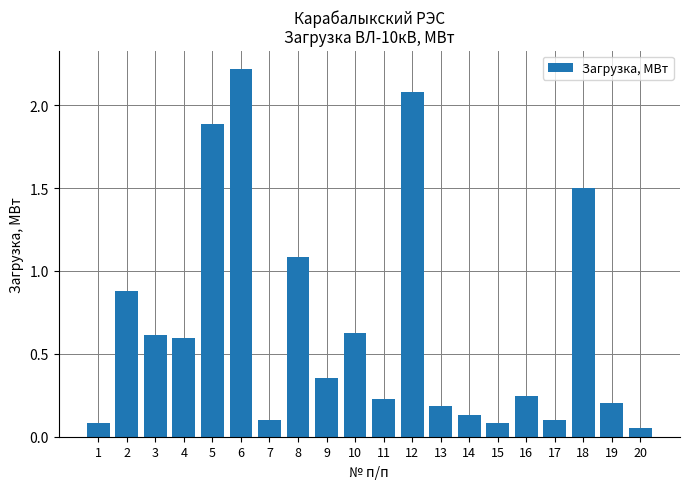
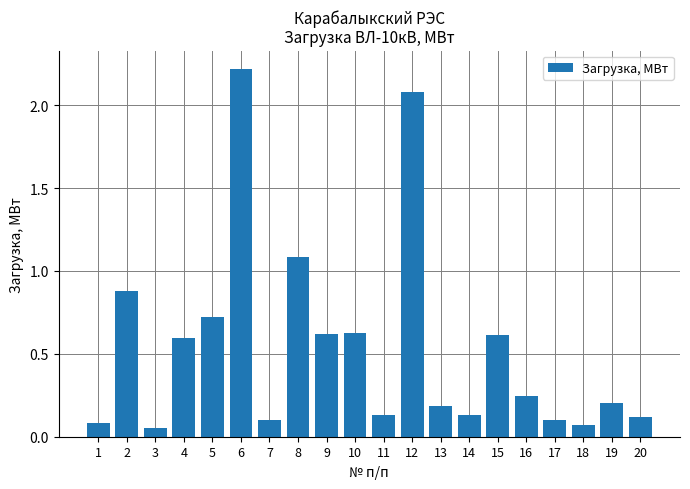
3: 0.62 -> 0.05
5: 1.89 -> 0.72
9: 0.35 -> 0.62
11: 0.23 -> 0.13
15: 0.09 -> 0.61
18: 1.50 -> 0.07
20: 0.05 -> 0.12
